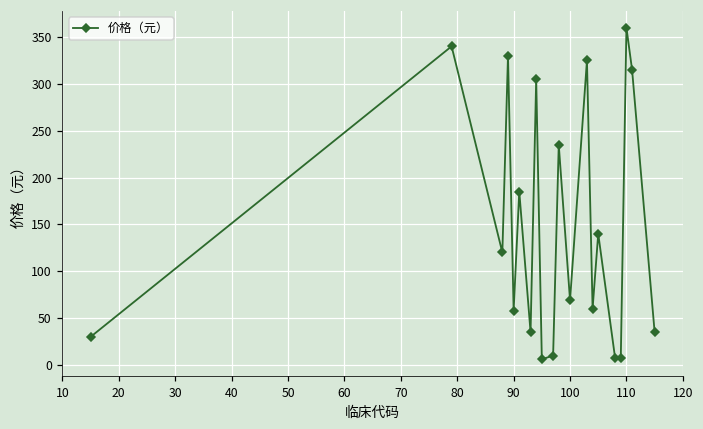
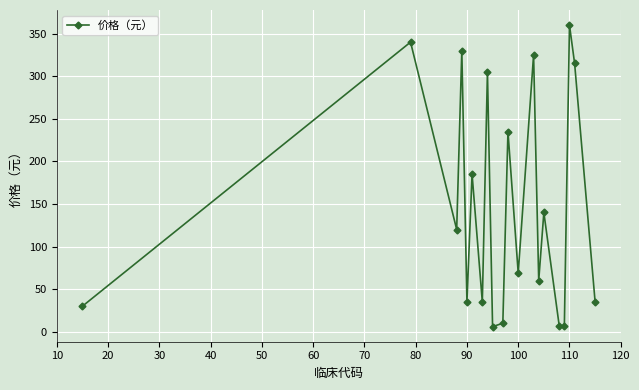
90: 60 -> 40
